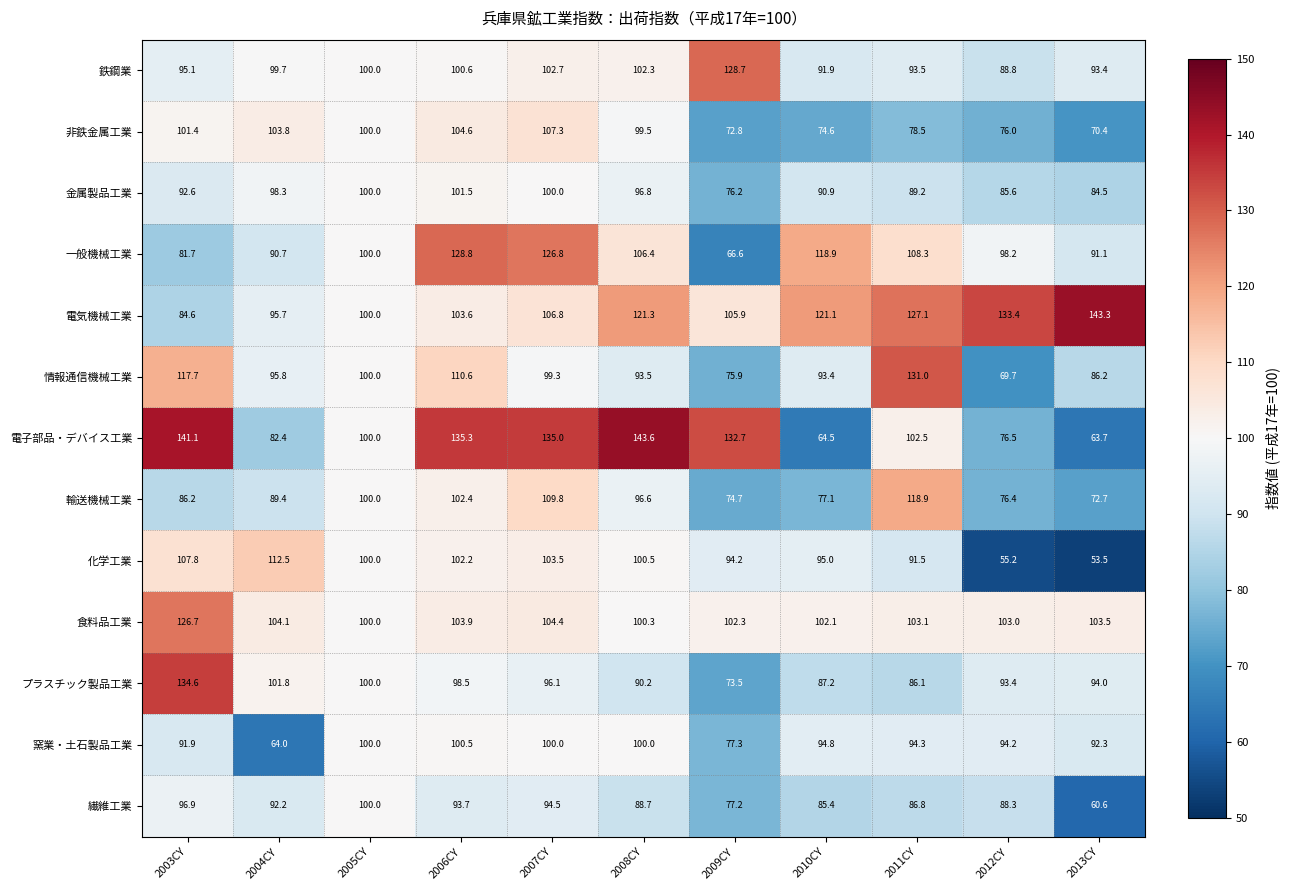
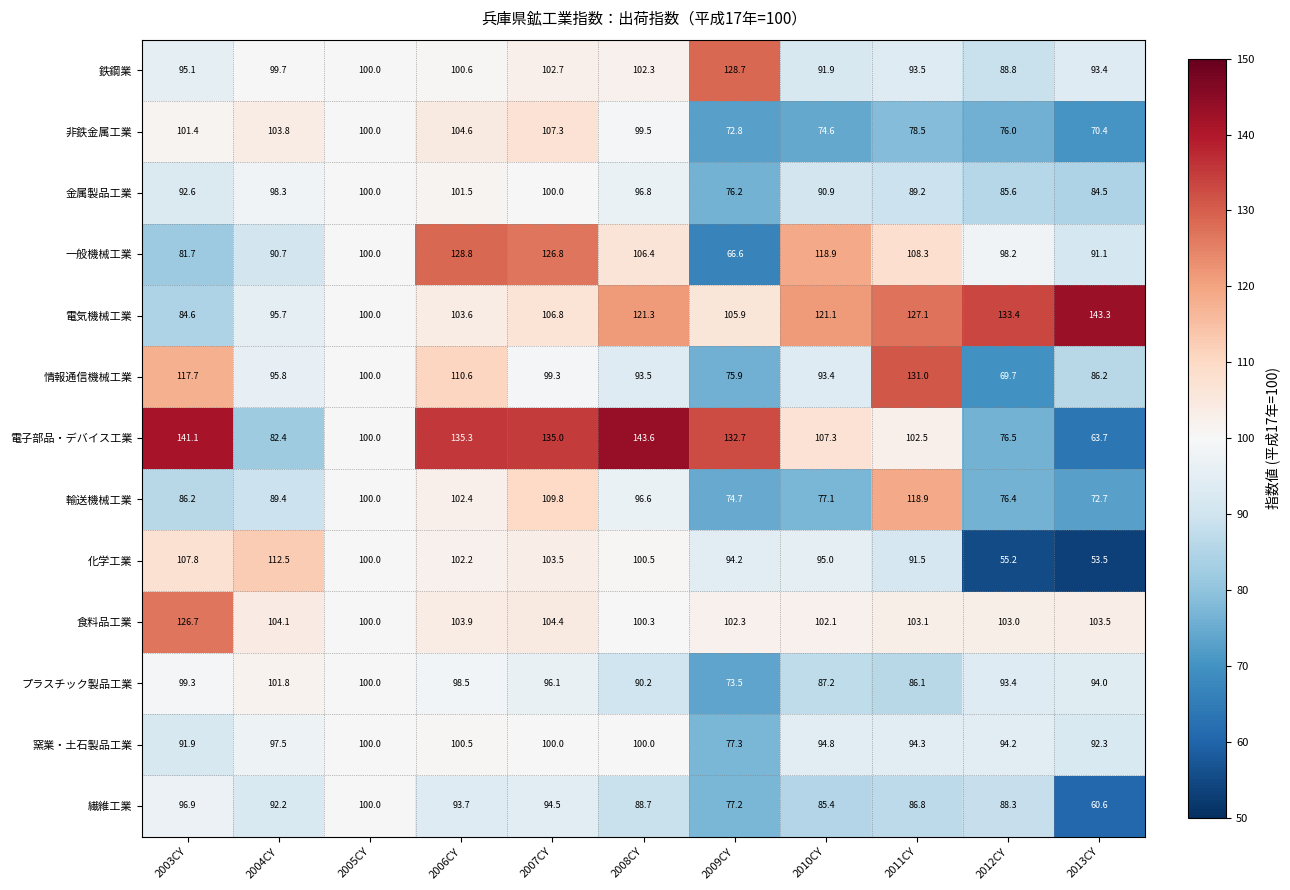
電子部品・デバイス工業, 2010CY: 64.5 -> 107.3
プラスチック製品工業, 2003CY: 134.6 -> 99.3
窯業・土石製品工業, 2004CY: 64.0 -> 97.5
